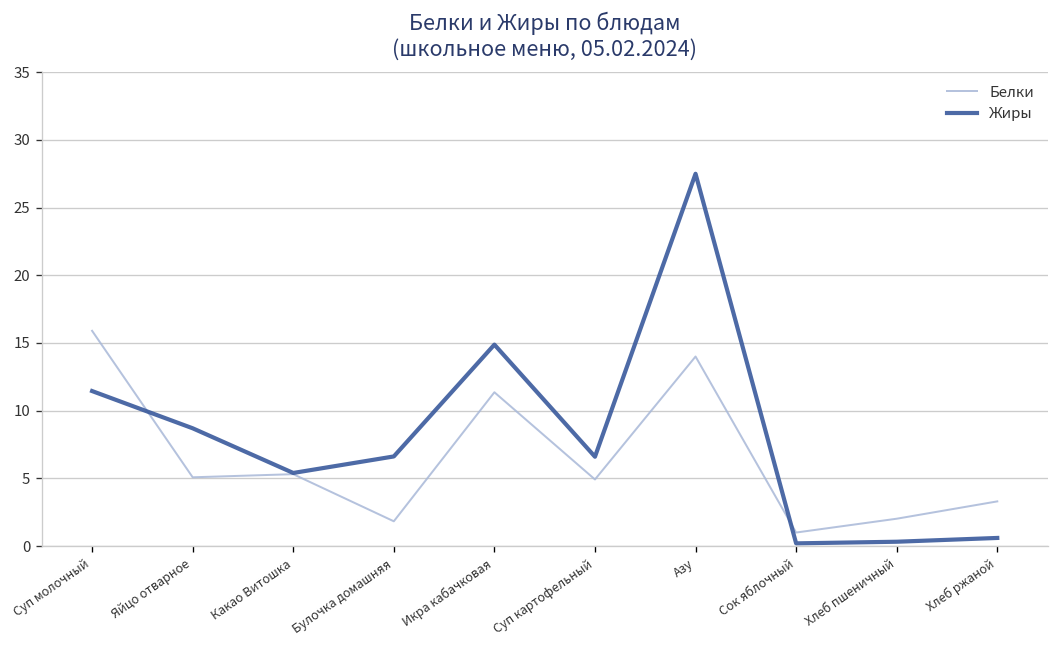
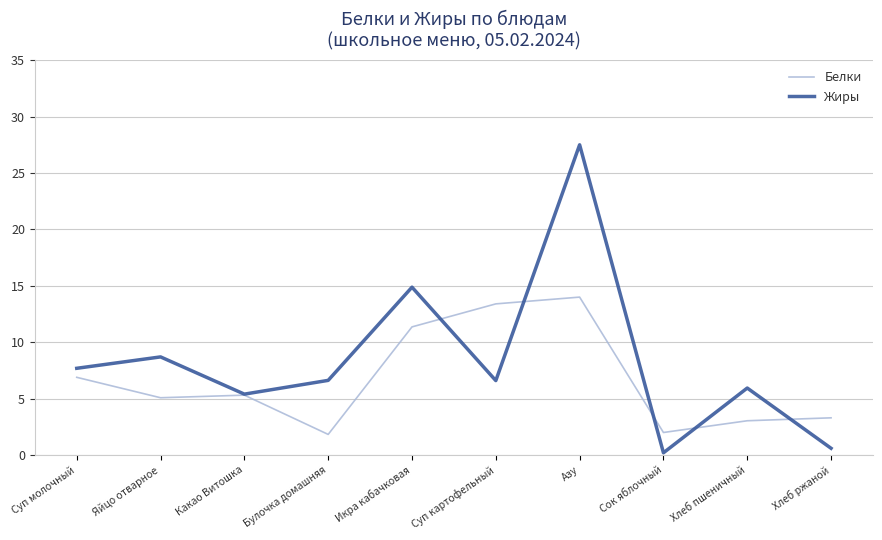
Белки, Суп молочный: 15.9 -> 6.9
Жиры, Суп молочный: 11.5 -> 7.7
Белки, Суп картофельный: 4.9 -> 13.4
Белки, Сок яблочный: 1 -> 2
Белки, Хлеб пшеничный: 2.0 -> 3.0
Жиры, Хлеб пшеничный: 0.3 -> 5.9
